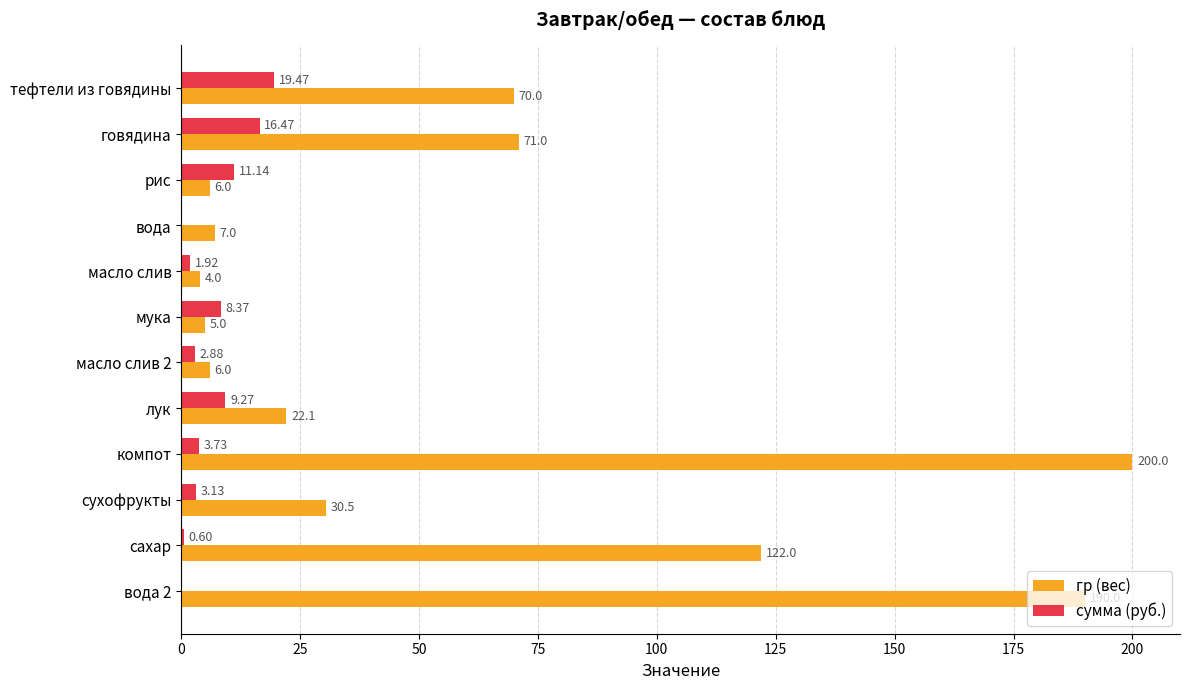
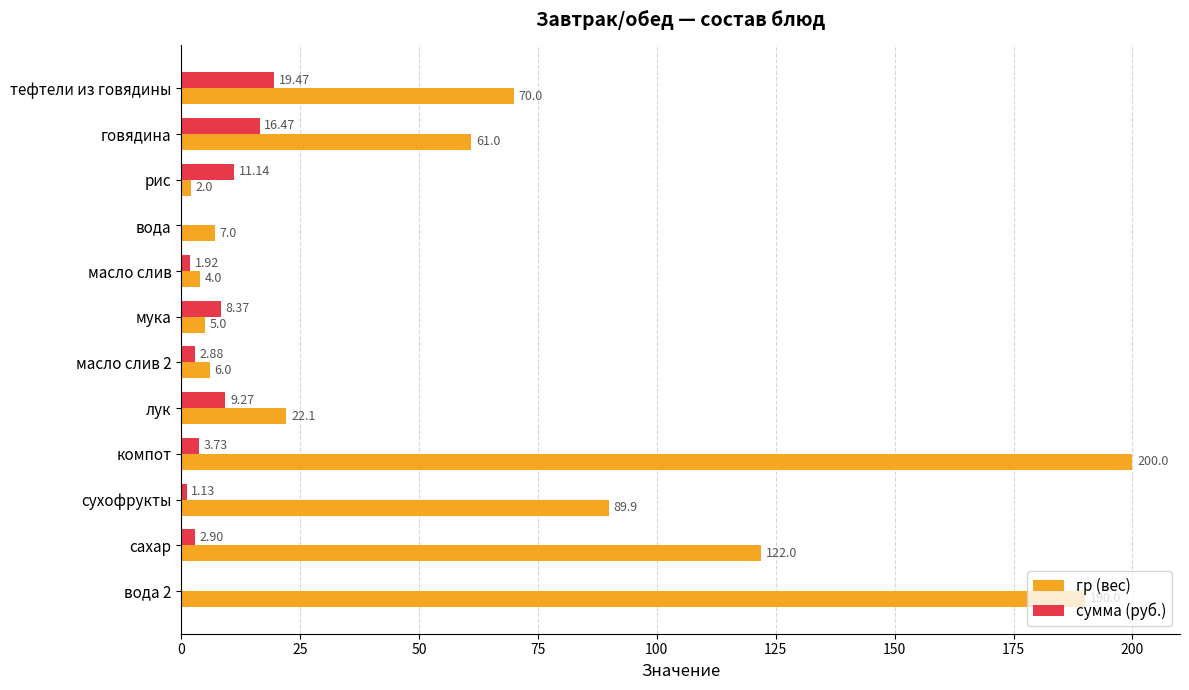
гр (вес), говядина: 71.0 -> 61.0
гр (вес), рис: 6.0 -> 2.0
сумма (руб.), сухофрукты: 3.13 -> 1.13
гр (вес), сухофрукты: 30.5 -> 89.9
сумма (руб.), сахар: 0.60 -> 2.90
